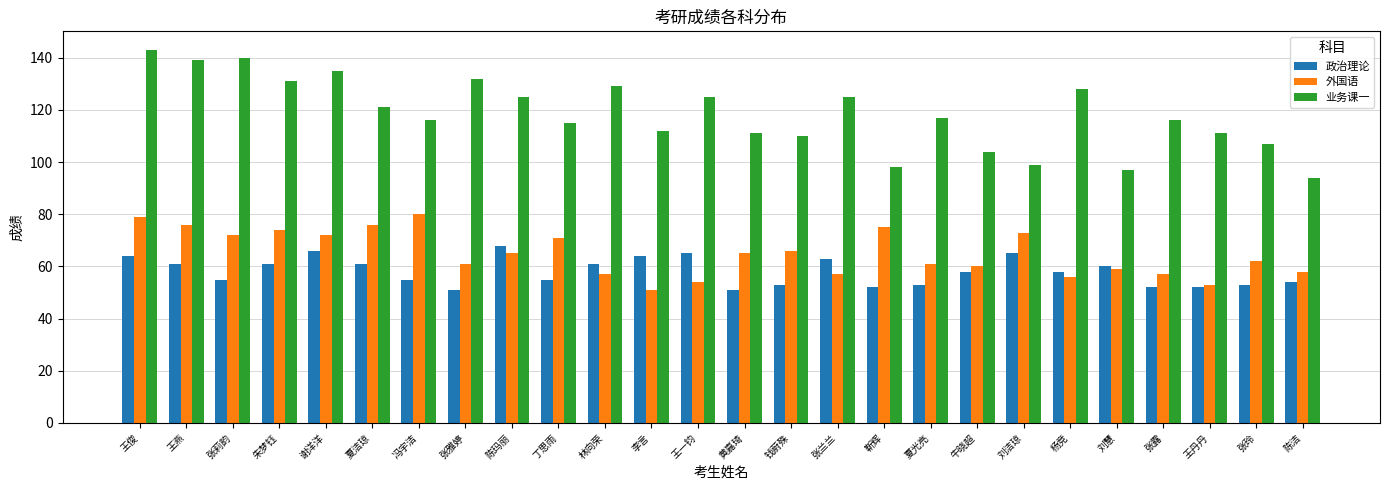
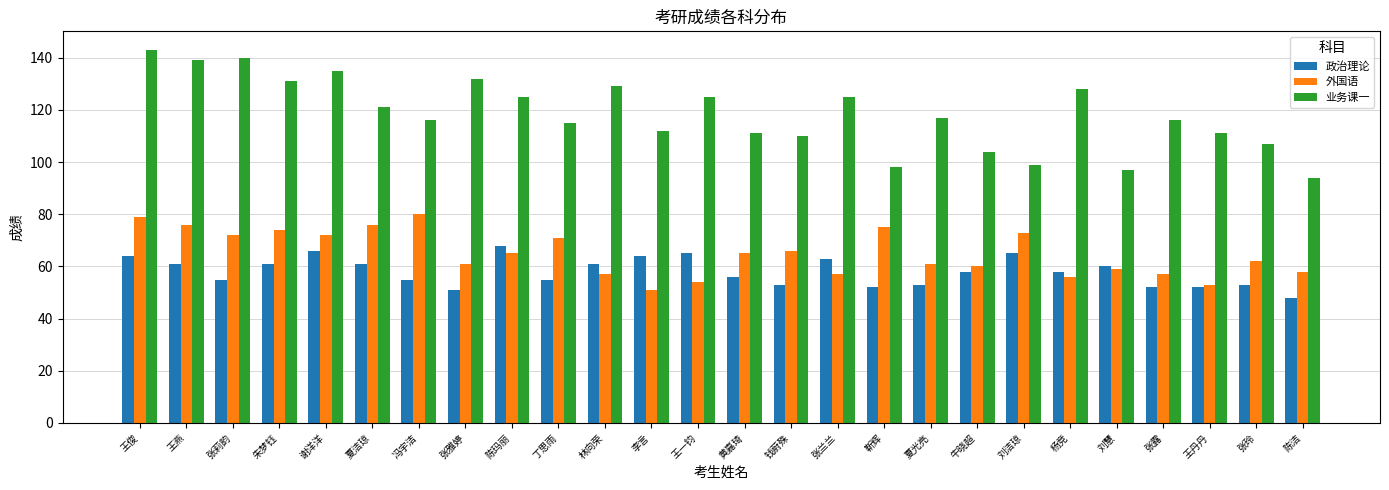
政治理论, 黄嘉琦: 51 -> 56
政治理论, 陈洁: 54 -> 48
